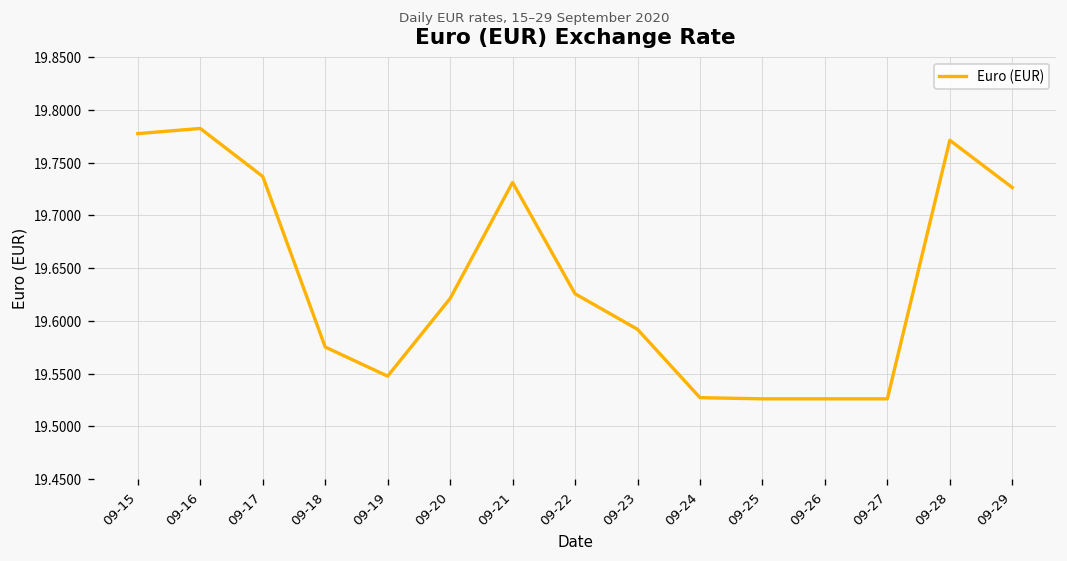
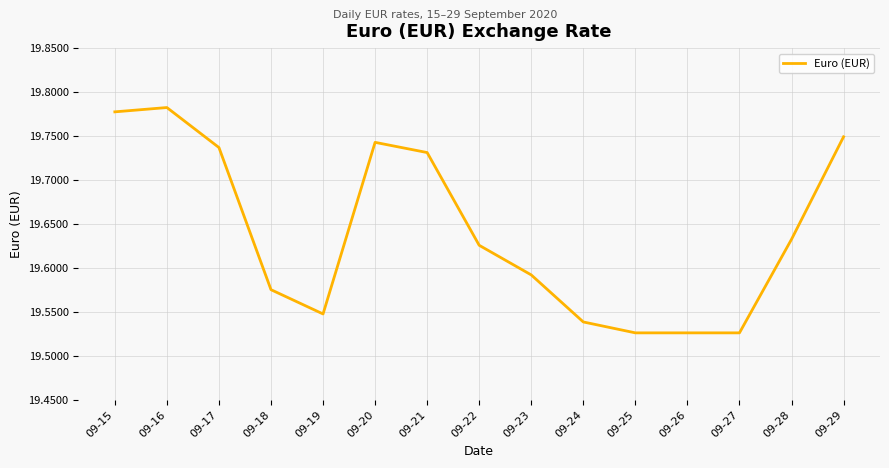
09-20: 19.62 -> 19.74
09-24: 19.53 -> 19.54
09-28: 19.77 -> 19.63
09-29: 19.73 -> 19.75
